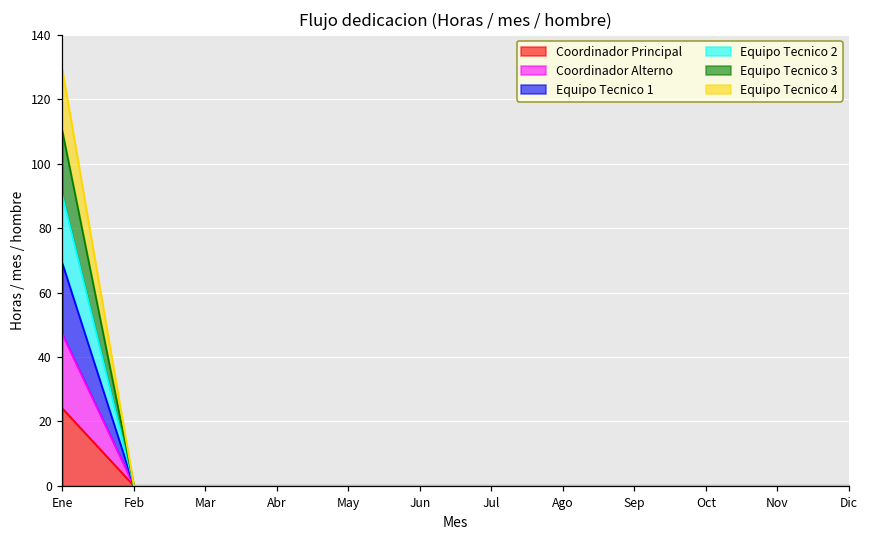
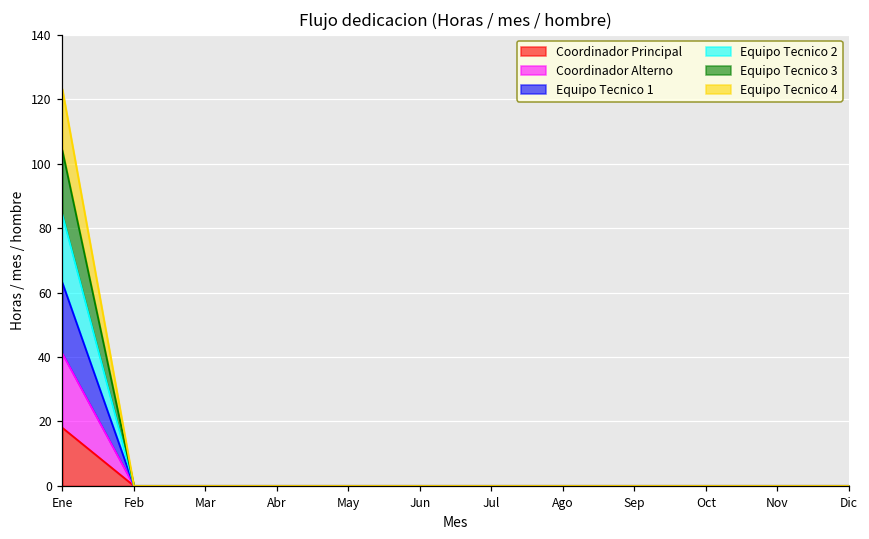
Coordinador Principal, Ene: 24 -> 18
